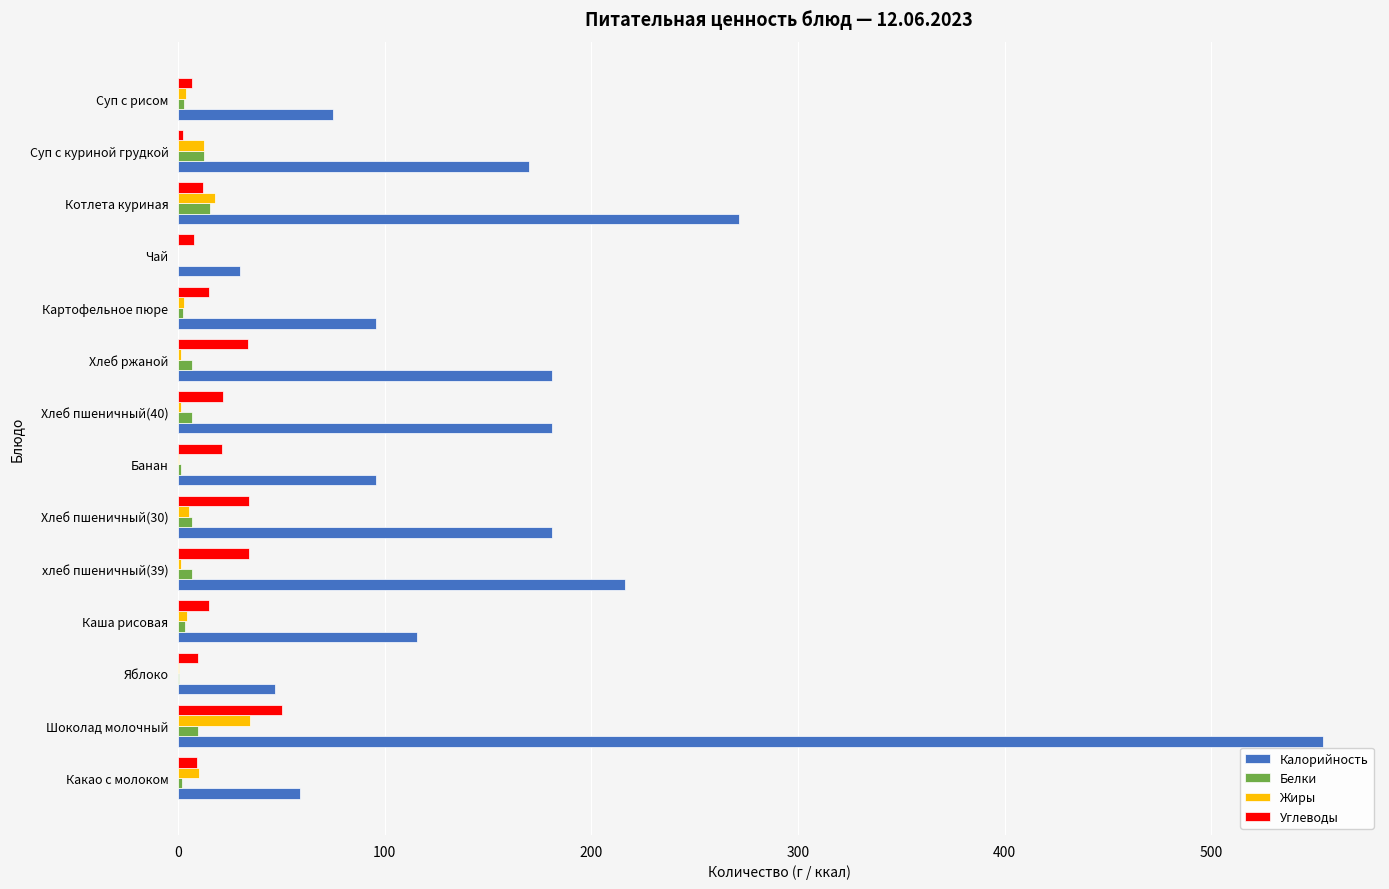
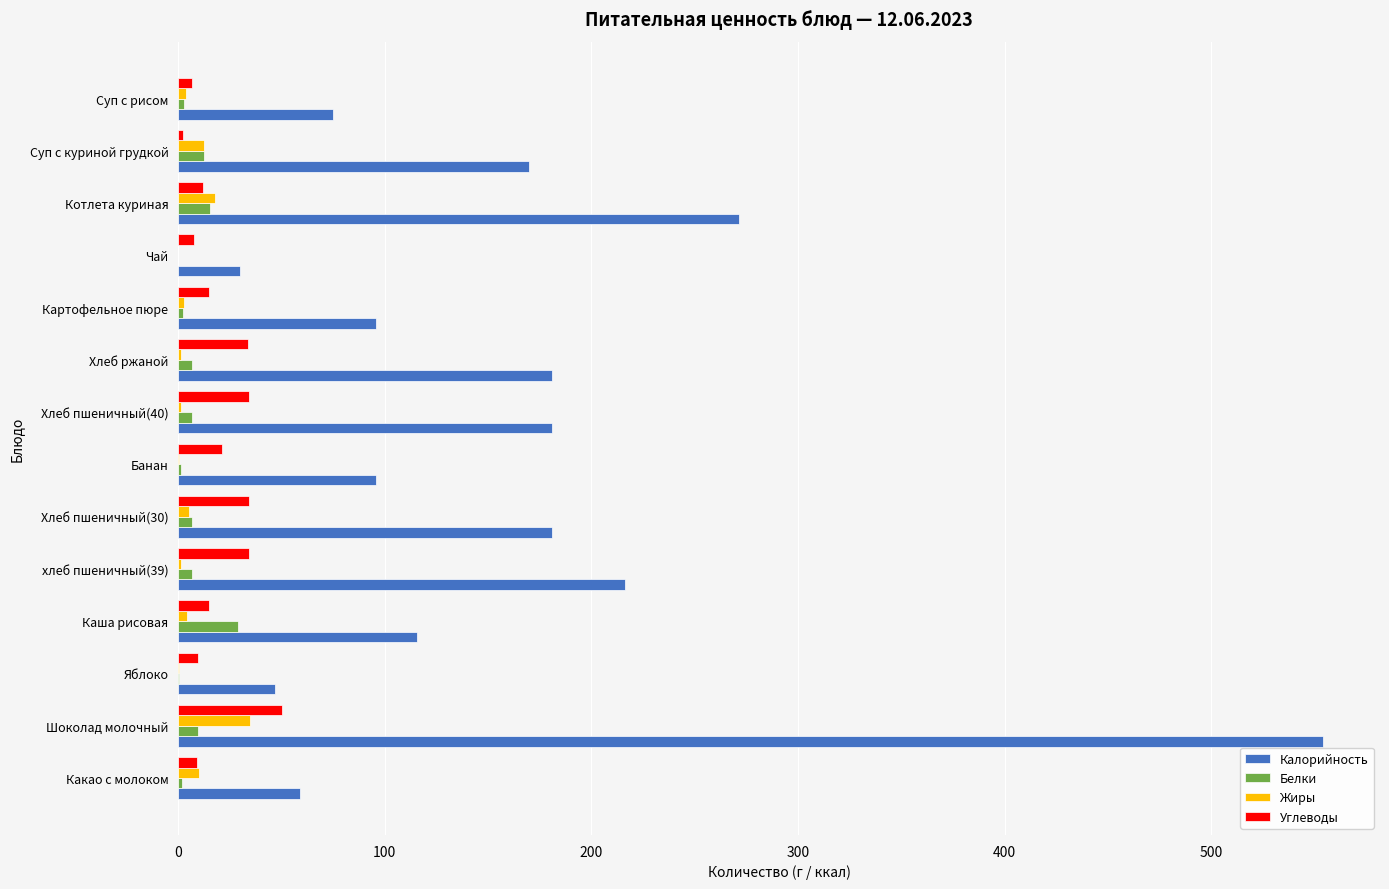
Углеводы, Хлеб пшеничный(40): 22 -> 34
Белки, Каша рисовая: 4 -> 29
